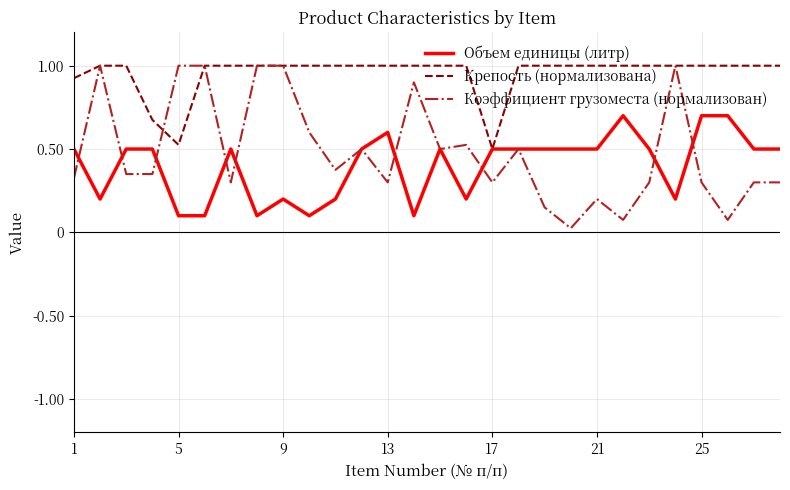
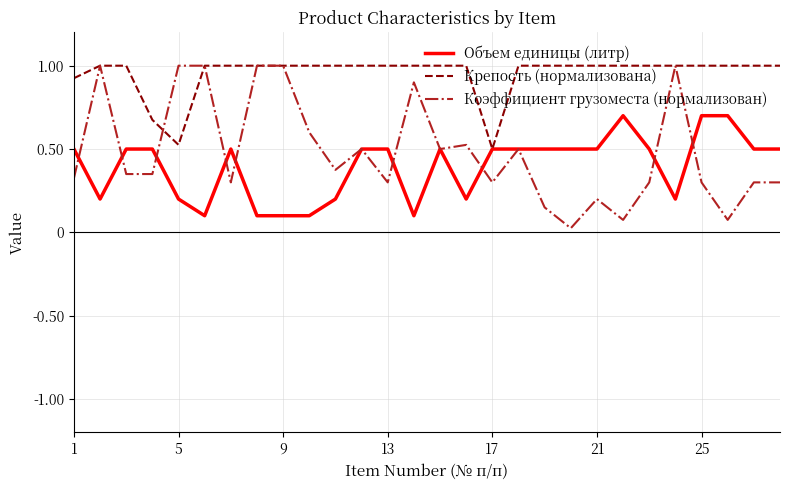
Объем единицы (литр), 5: 0.1 -> 0.2
Объем единицы (литр), 9: 0.2 -> 0.1
Объем единицы (литр), 13: 0.6 -> 0.5
